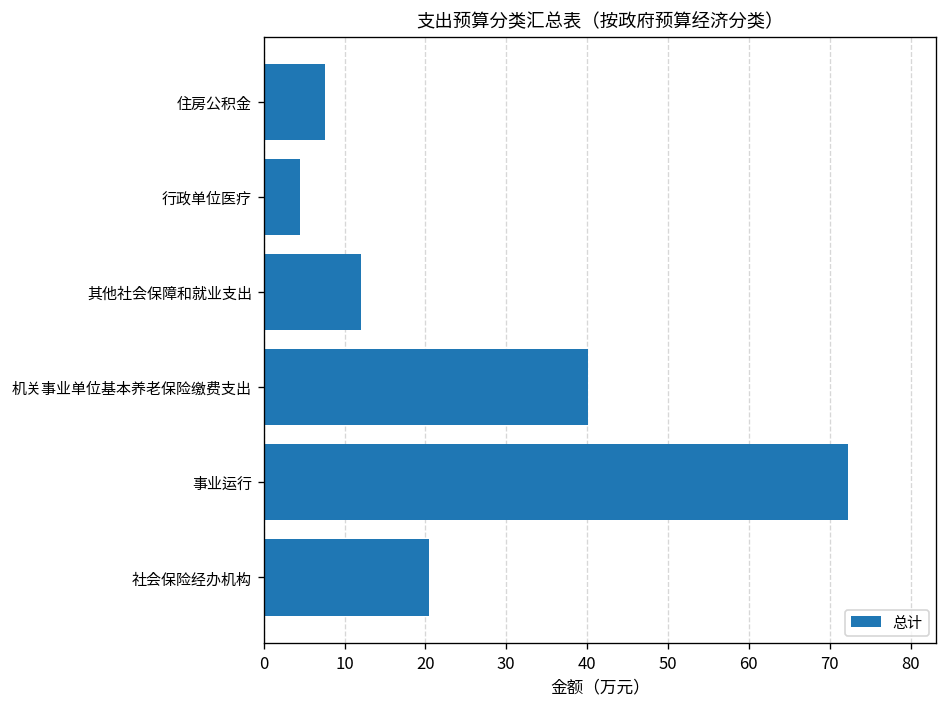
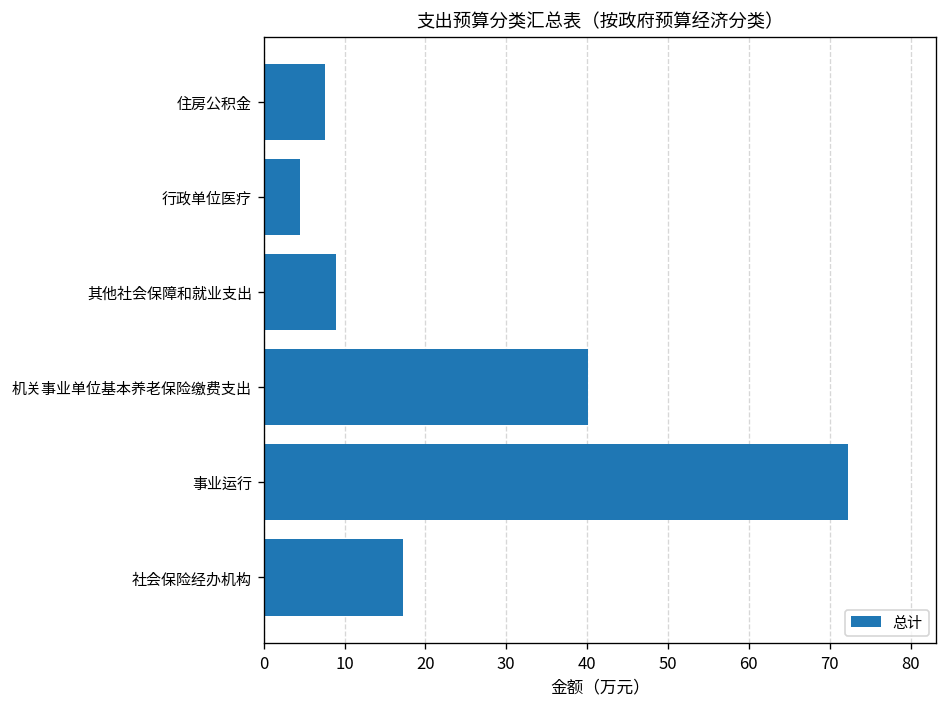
其他社会保障和就业支出: 12 -> 9
社会保险经办机构: 20 -> 17
